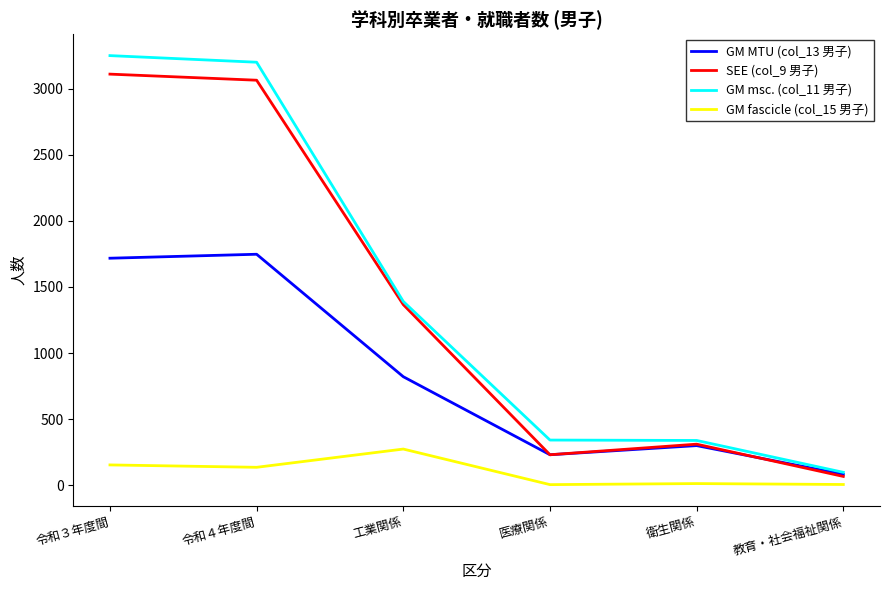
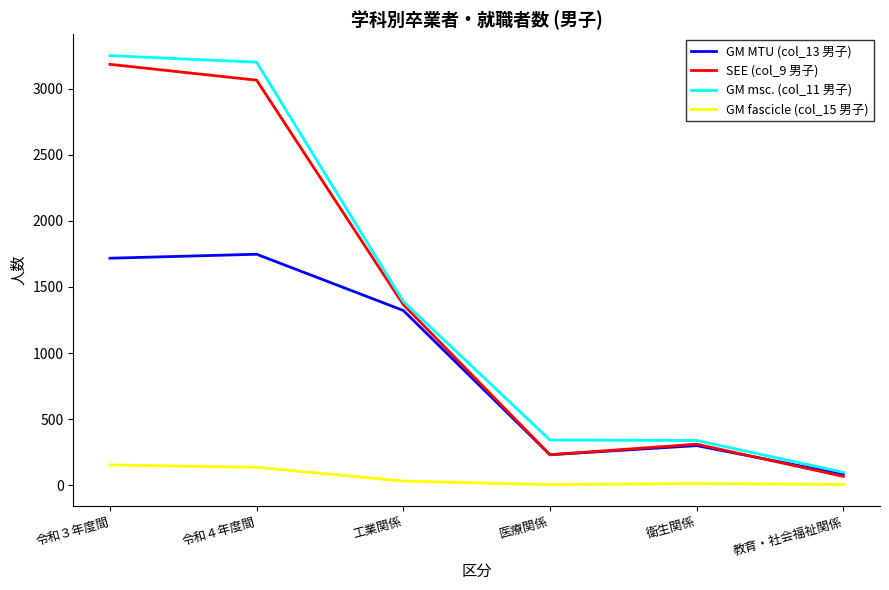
SEE (col_9 男子), 令和３年度間: 3110 -> 3180
GM MTU (col_13 男子), 工業関係: 820 -> 1320
GM fascicle (col_15 男子), 工業関係: 270 -> 30
